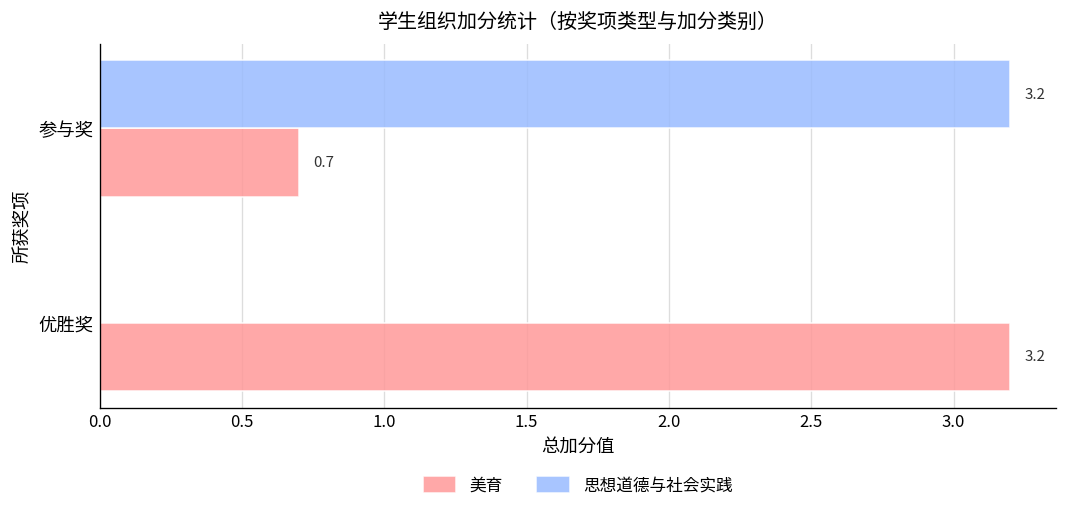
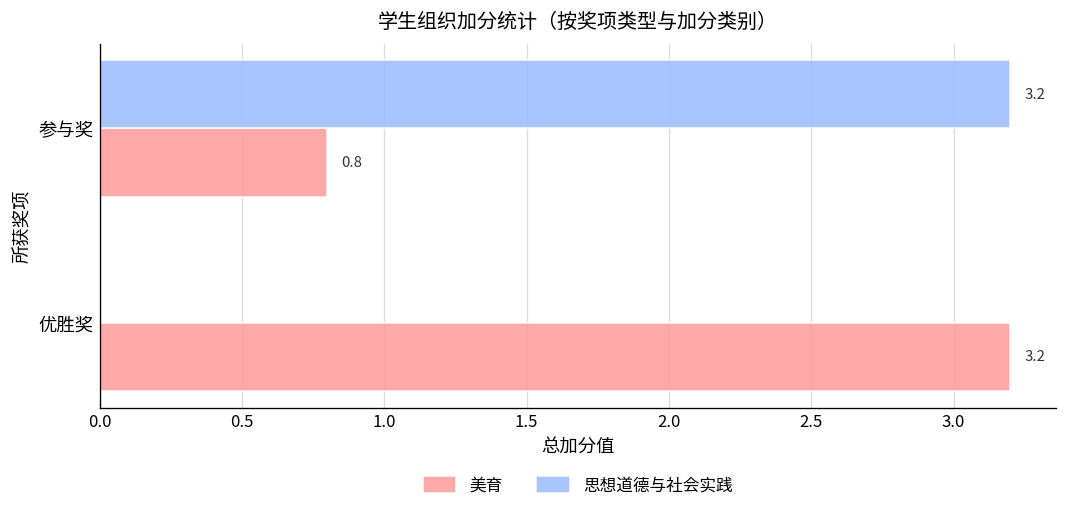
美育, 参与奖: 0.7 -> 0.8
